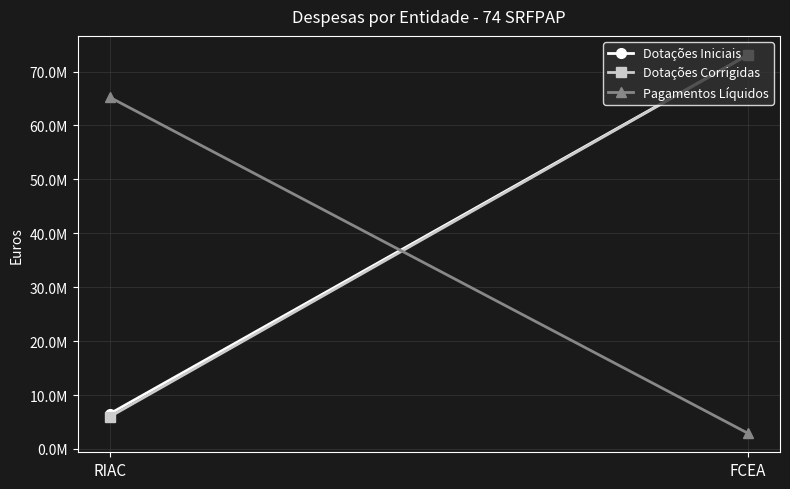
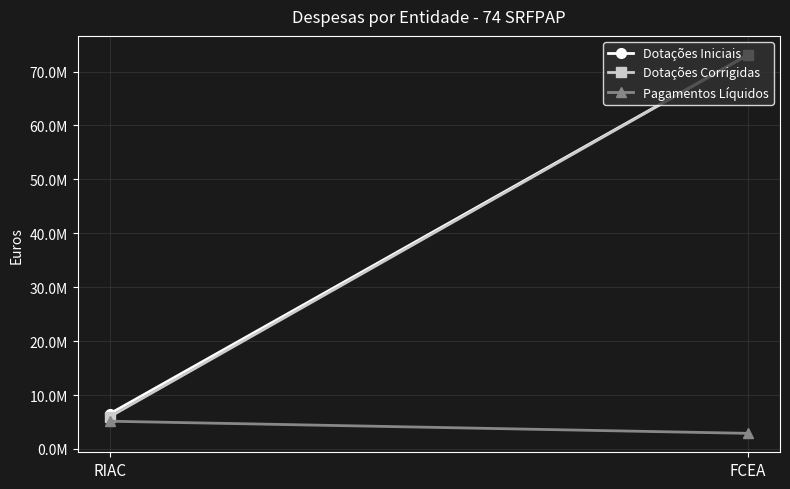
Pagamentos Líquidos, RIAC: 65000000 -> 5000000
